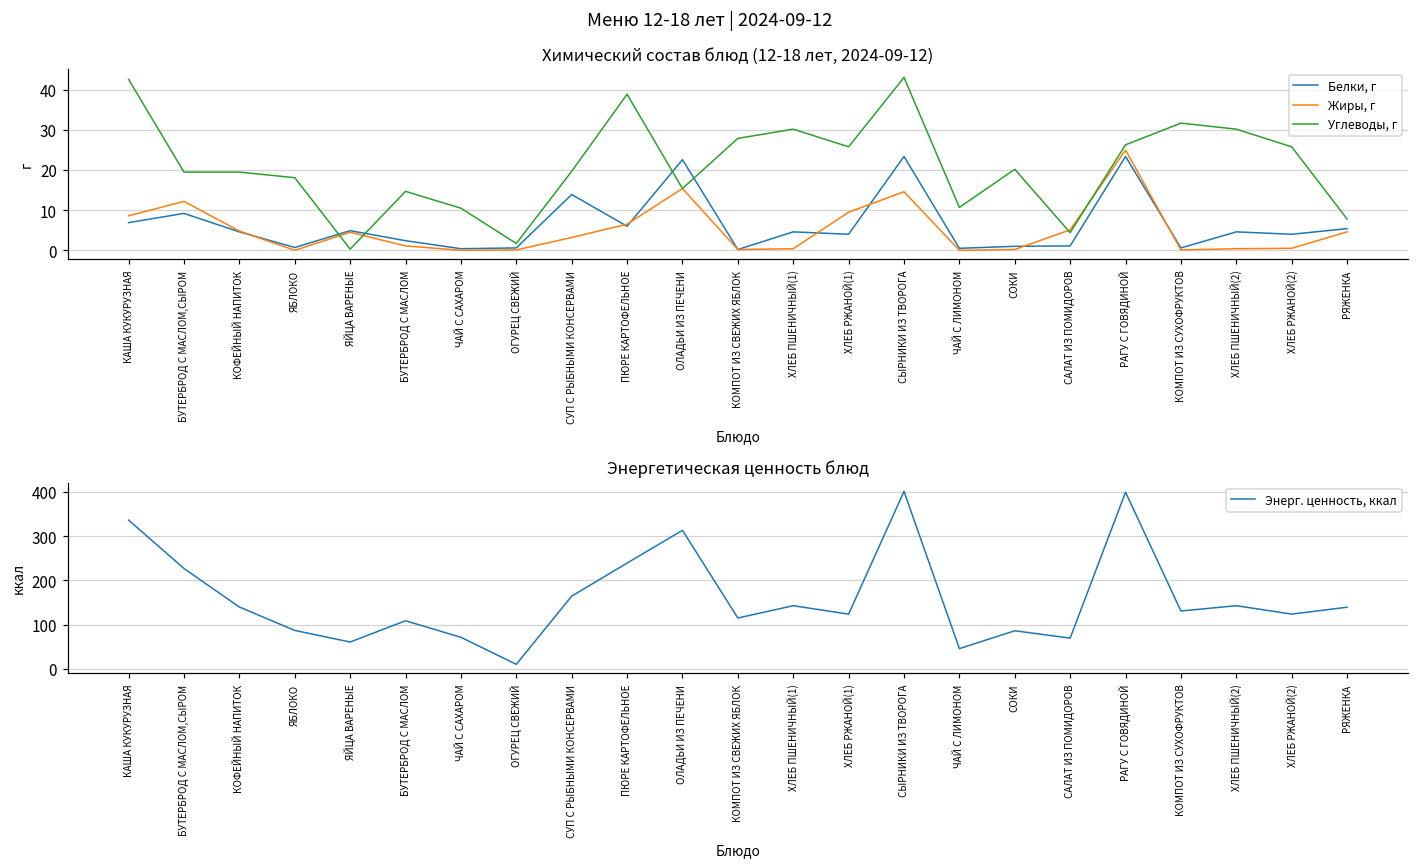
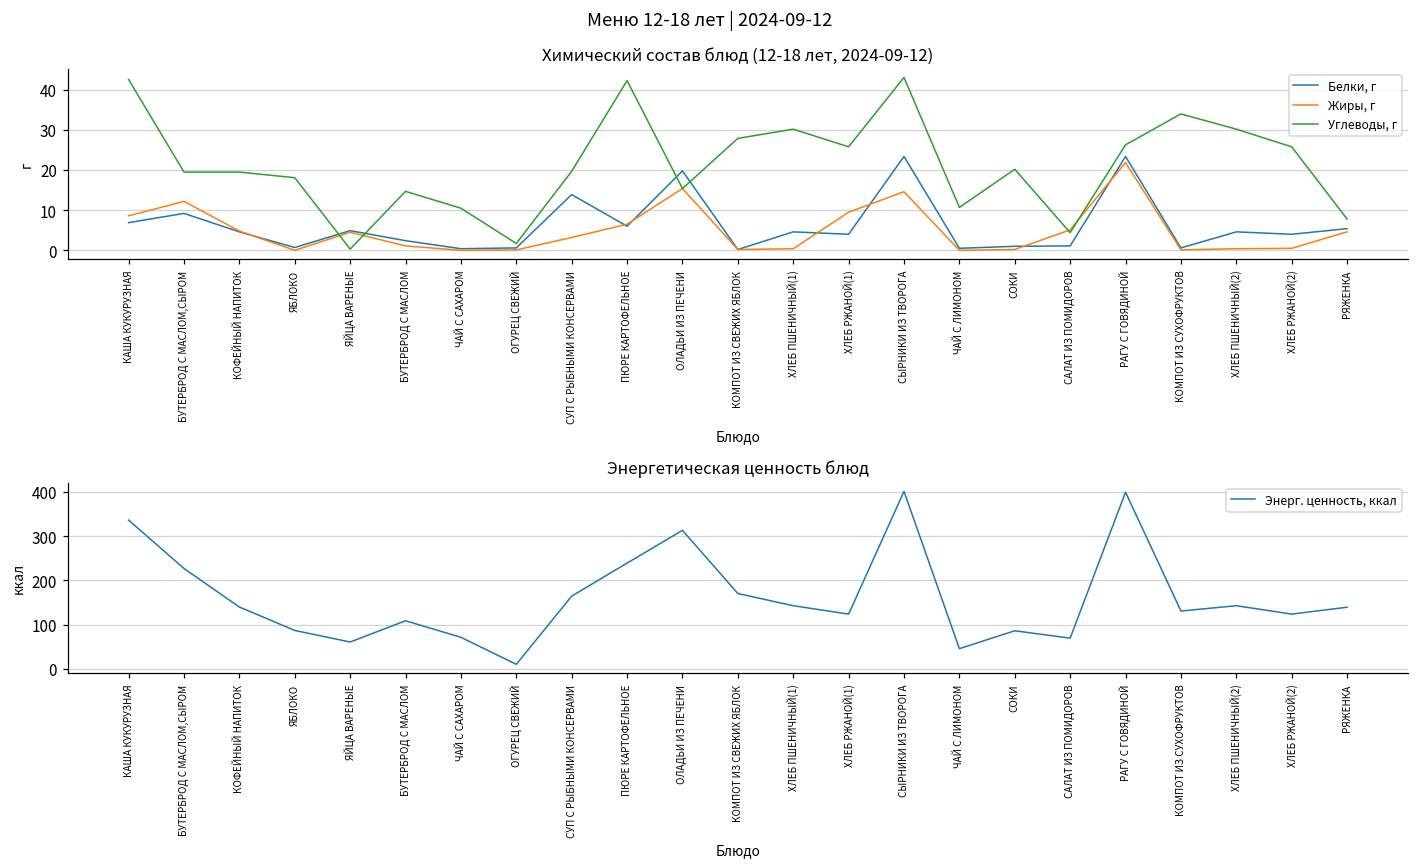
Химический состав блюд (12-18 лет, 2024-09-12), Углеводы, г, ПЮРЕ КАРТОФЕЛЬНОЕ: 39 -> 42
Химический состав блюд (12-18 лет, 2024-09-12), Белки, г, ОЛАДЬИ ИЗ ПЕЧЕНИ: 23 -> 20
Химический состав блюд (12-18 лет, 2024-09-12), Жиры, г, РАГУ С ГОВЯДИНОЙ: 25 -> 22
Химический состав блюд (12-18 лет, 2024-09-12), Углеводы, г, КОМПОТ ИЗ СУХОФРУКТОВ: 32 -> 34
Энергетическая ценность блюд, КОМПОТ ИЗ СВЕЖИХ ЯБЛОК: 120 -> 170
